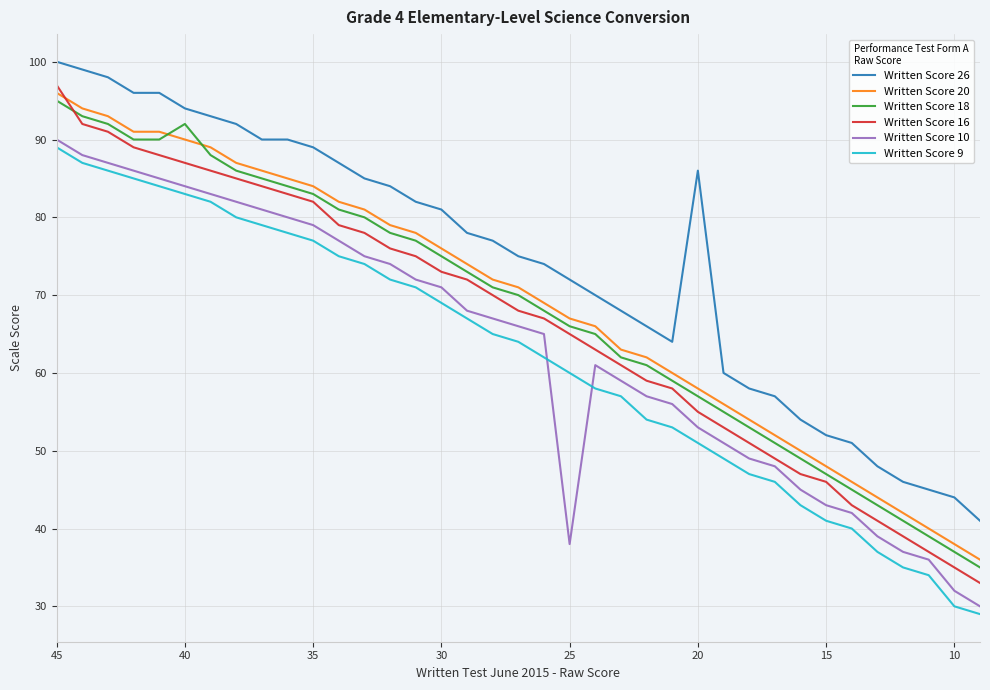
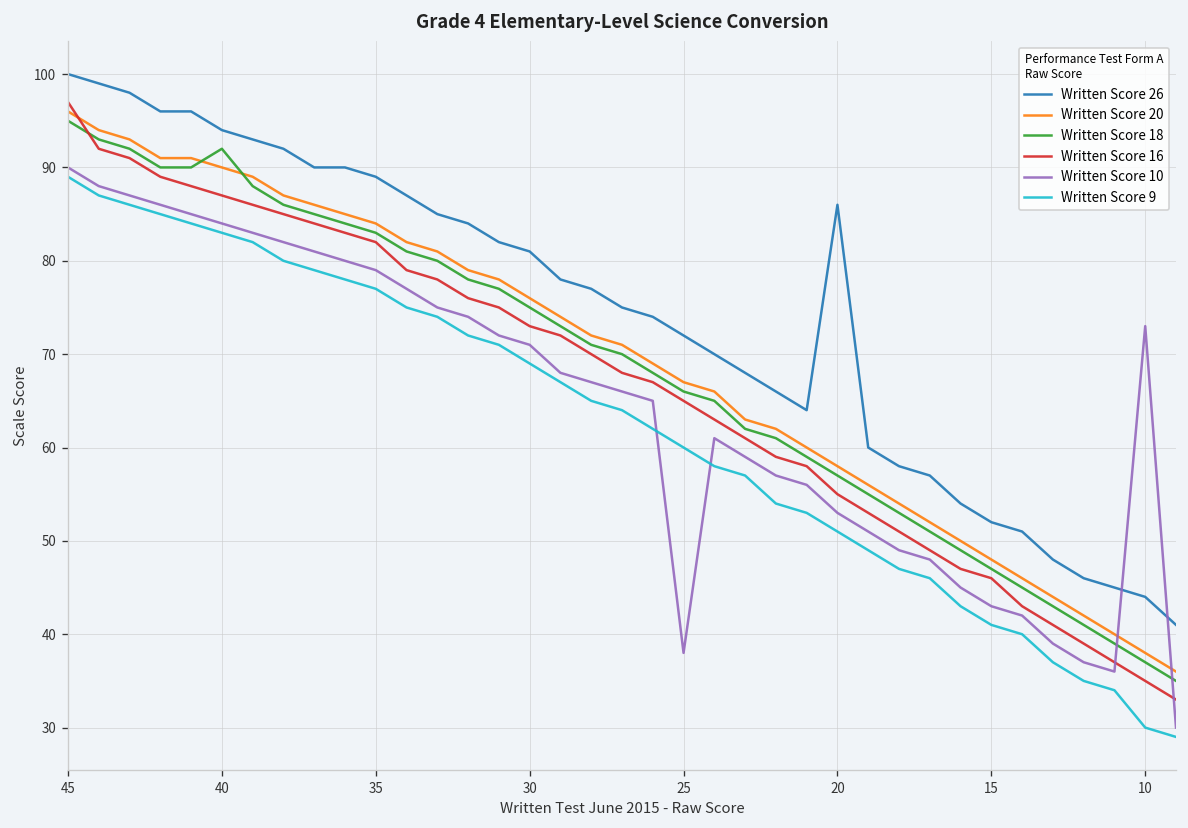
Written Score 10, 10: 32 -> 73
